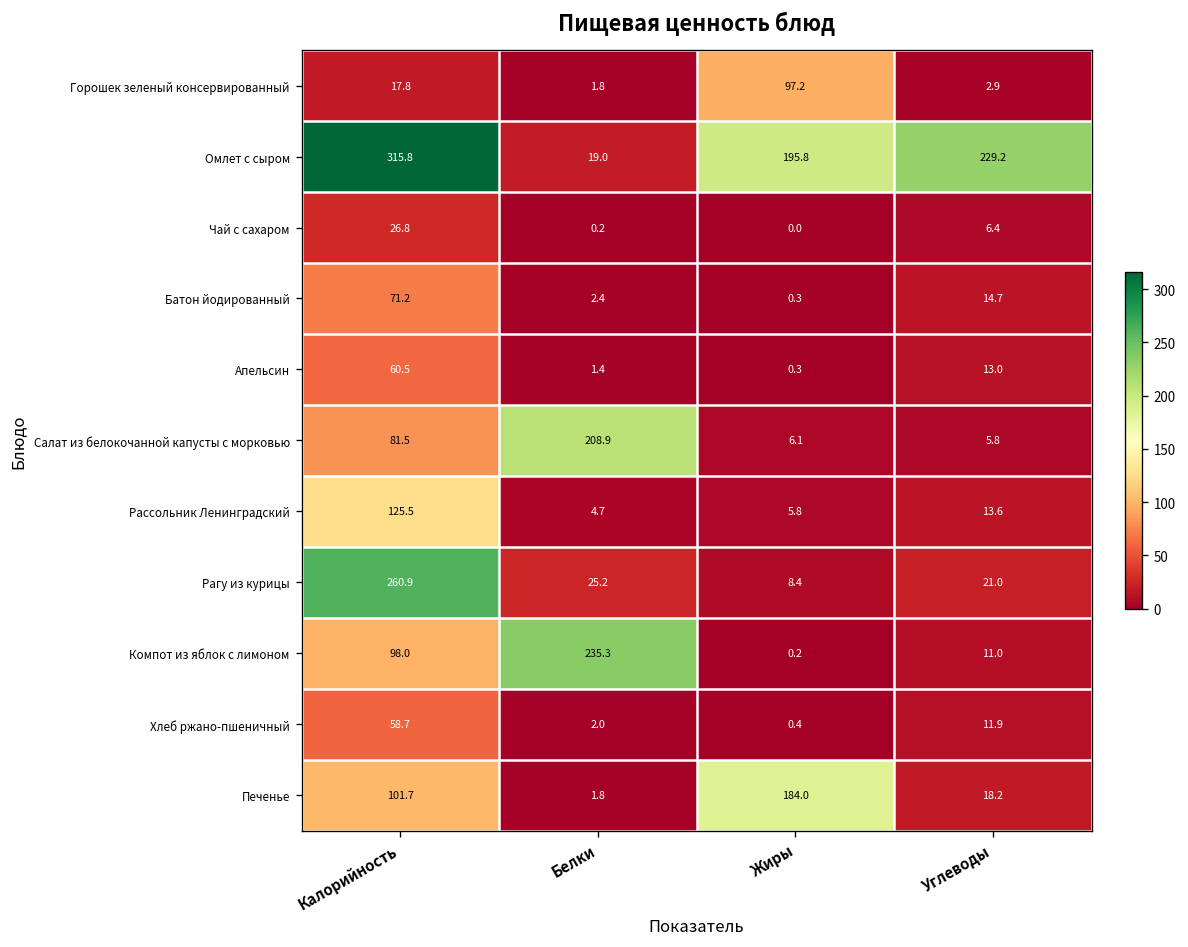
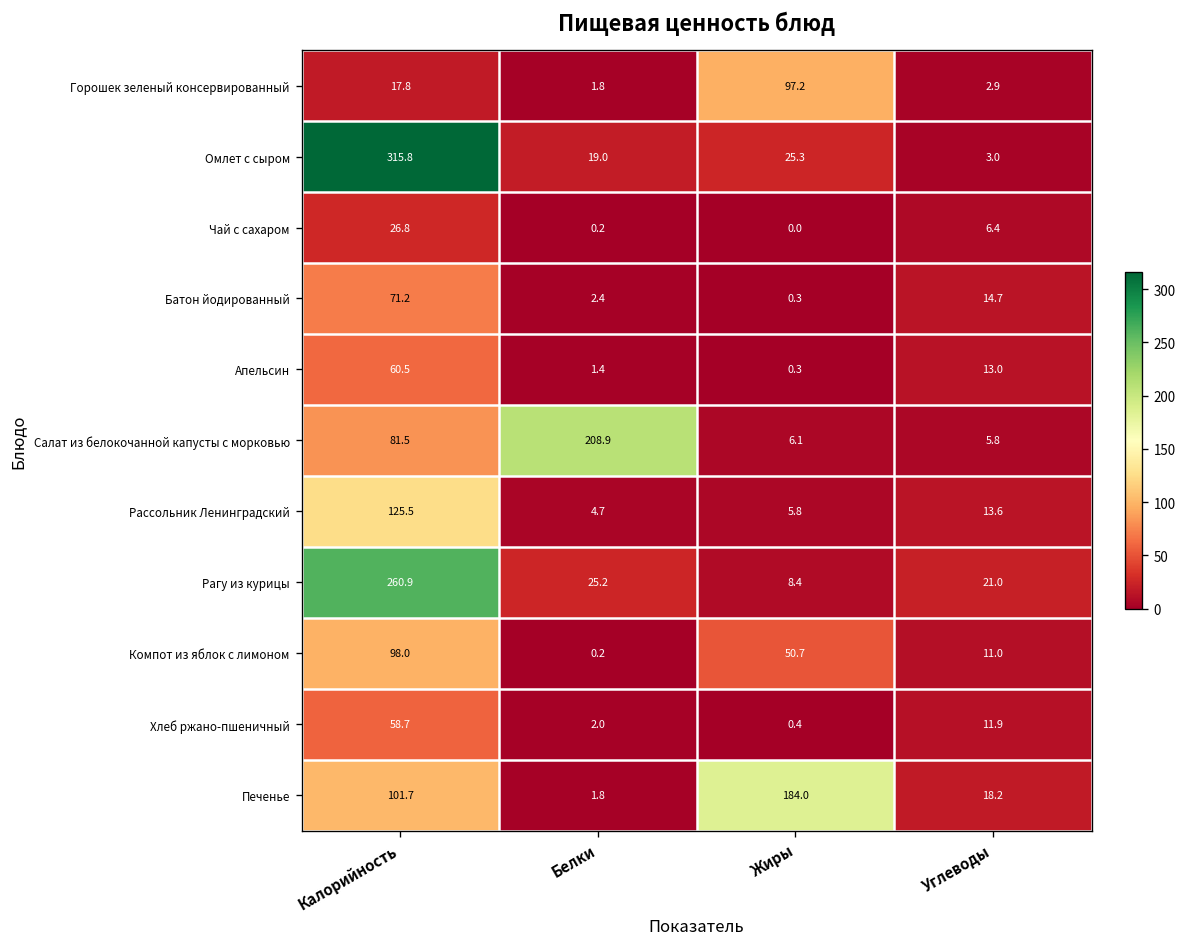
Омлет с сыром, Жиры: 195.8 -> 25.3
Омлет с сыром, Углеводы: 229.2 -> 3.0
Компот из яблок с лимоном, Белки: 235.3 -> 0.2
Компот из яблок с лимоном, Жиры: 0.2 -> 50.7
